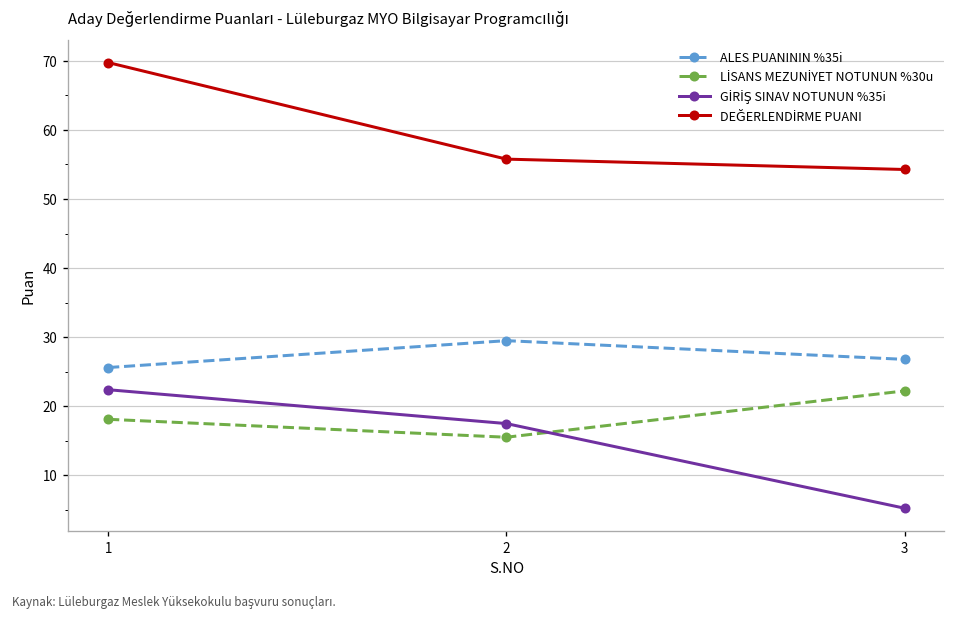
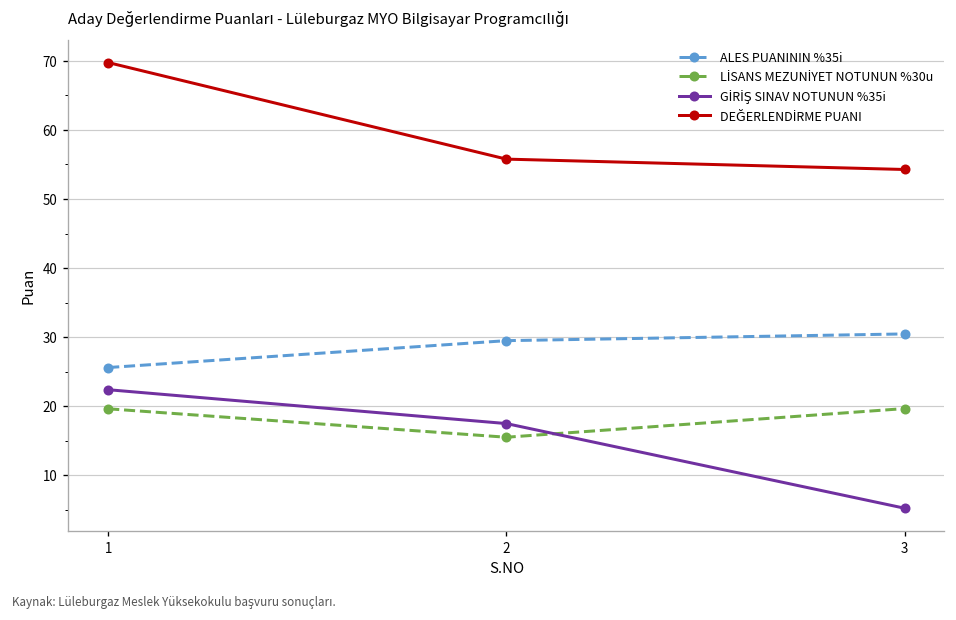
LİSANS MEZUNİYET NOTUNUN %30u, 1: 18 -> 20
ALES PUANININ %35i, 3: 27 -> 30
LİSANS MEZUNİYET NOTUNUN %30u, 3: 22 -> 20
